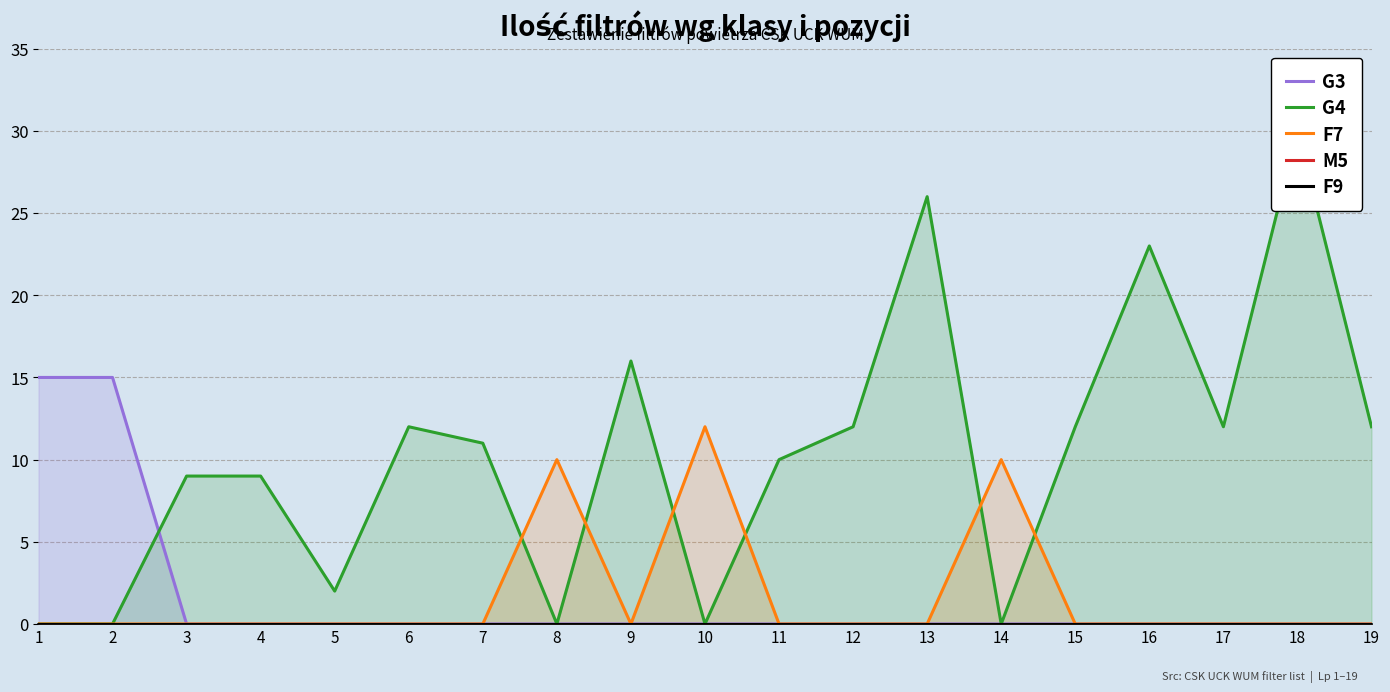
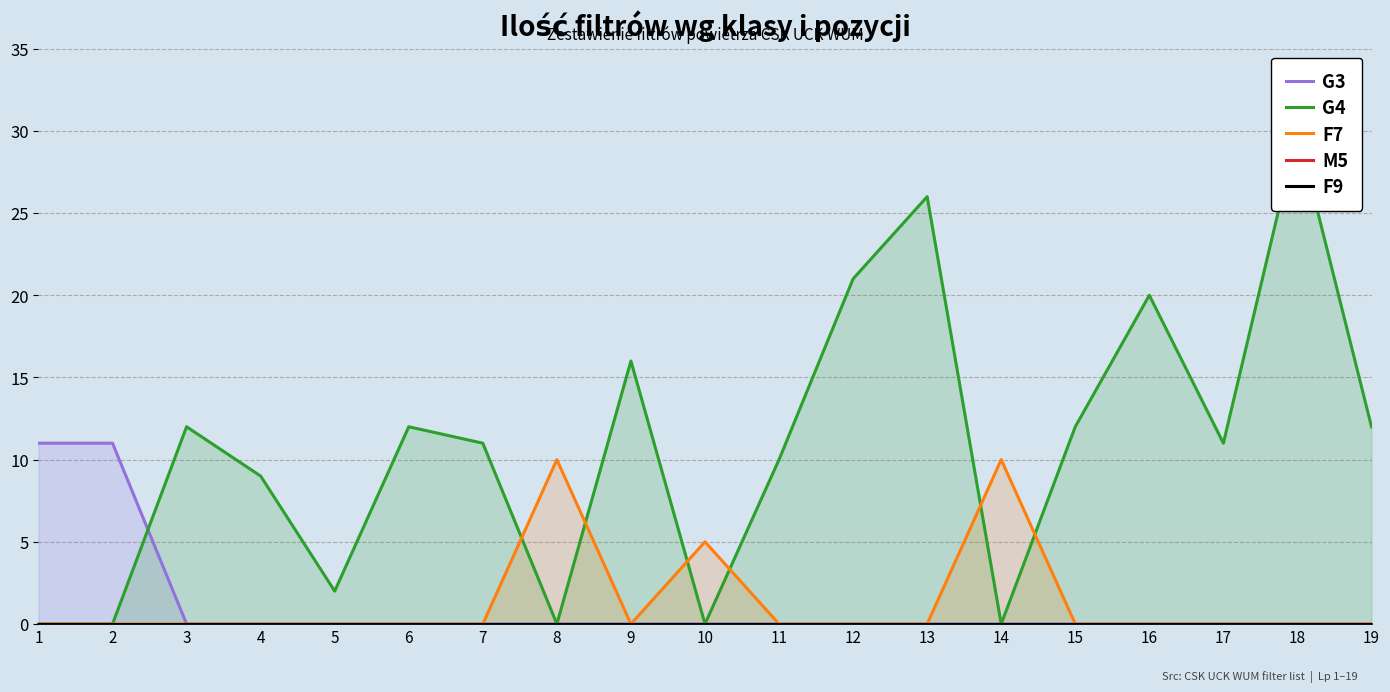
G3, 1: 15 -> 11
G3, 2: 15 -> 11
G4, 3: 9 -> 12
F7, 10: 12 -> 5
G4, 12: 12 -> 21
G4, 16: 23 -> 20
G4, 17: 12 -> 11
